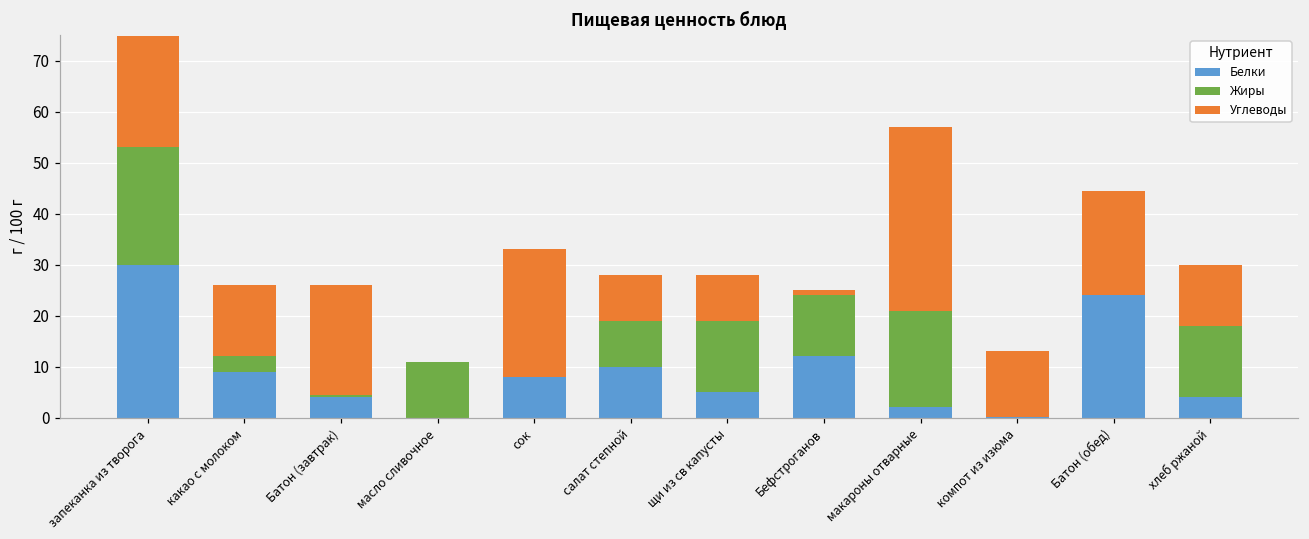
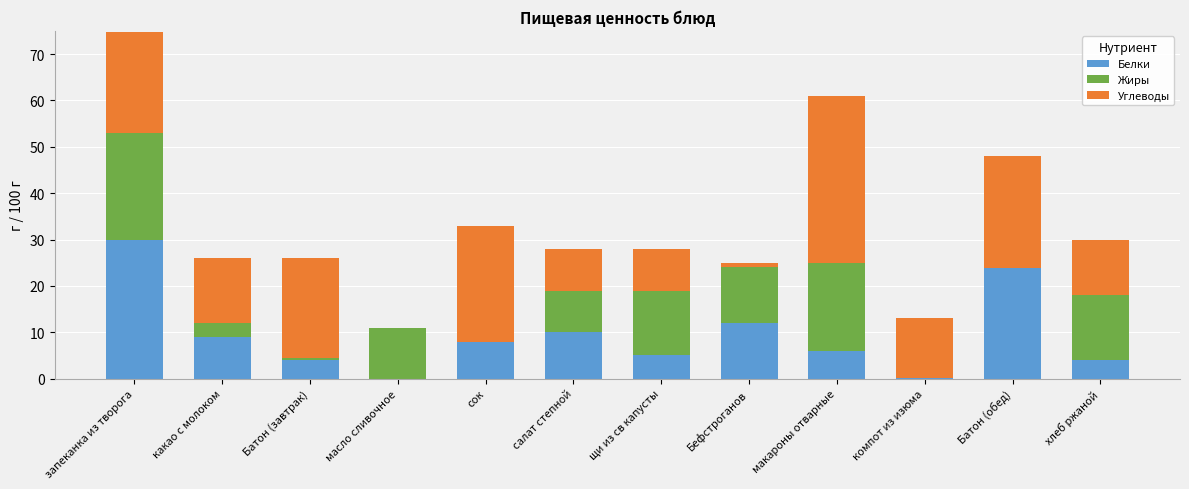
Белки, макароны отварные: 2 -> 6
Углеводы, Батон (обед): 20 -> 24
